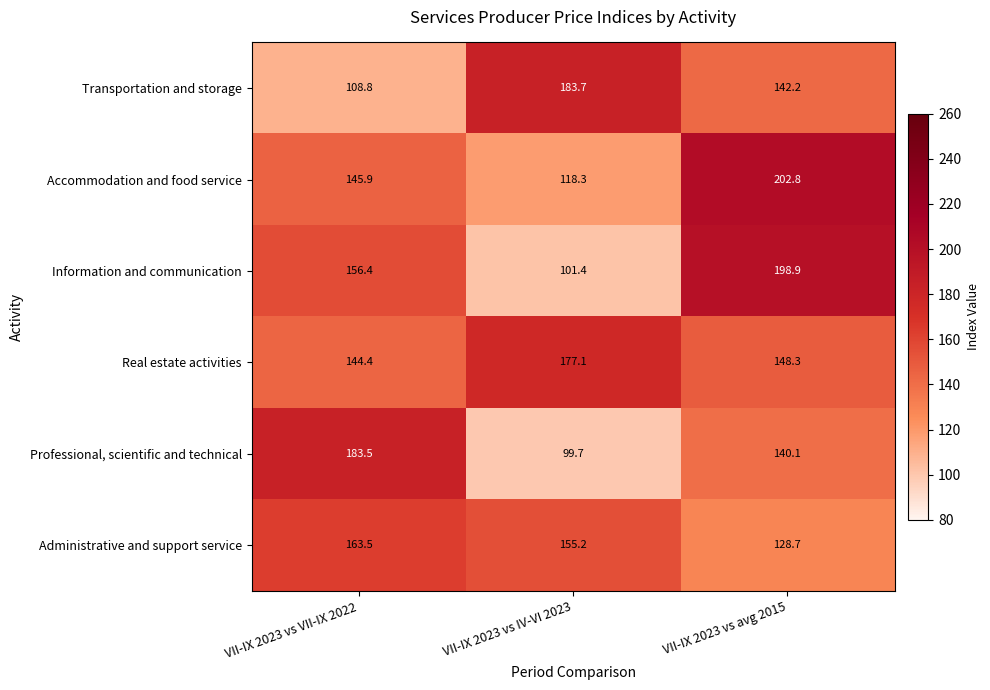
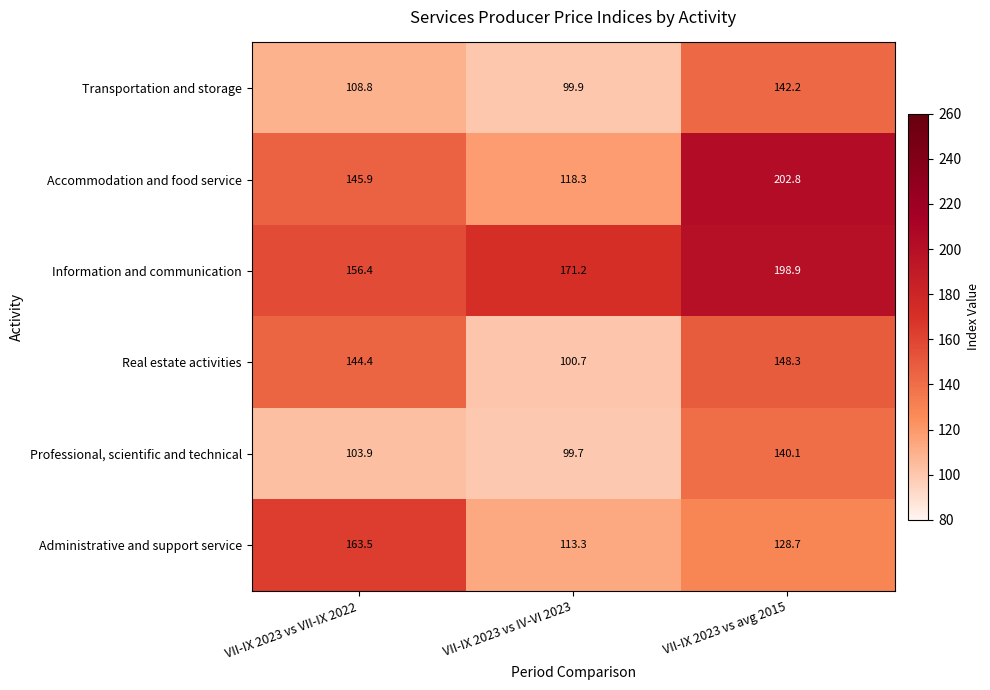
Transportation and storage, VII-IX 2023 vs IV-VI 2023: 183.7 -> 99.9
Information and communication, VII-IX 2023 vs IV-VI 2023: 101.4 -> 171.2
Real estate activities, VII-IX 2023 vs IV-VI 2023: 177.1 -> 100.7
Professional, scientific and technical, VII-IX 2023 vs VII-IX 2022: 183.5 -> 103.9
Administrative and support service, VII-IX 2023 vs IV-VI 2023: 155.2 -> 113.3
